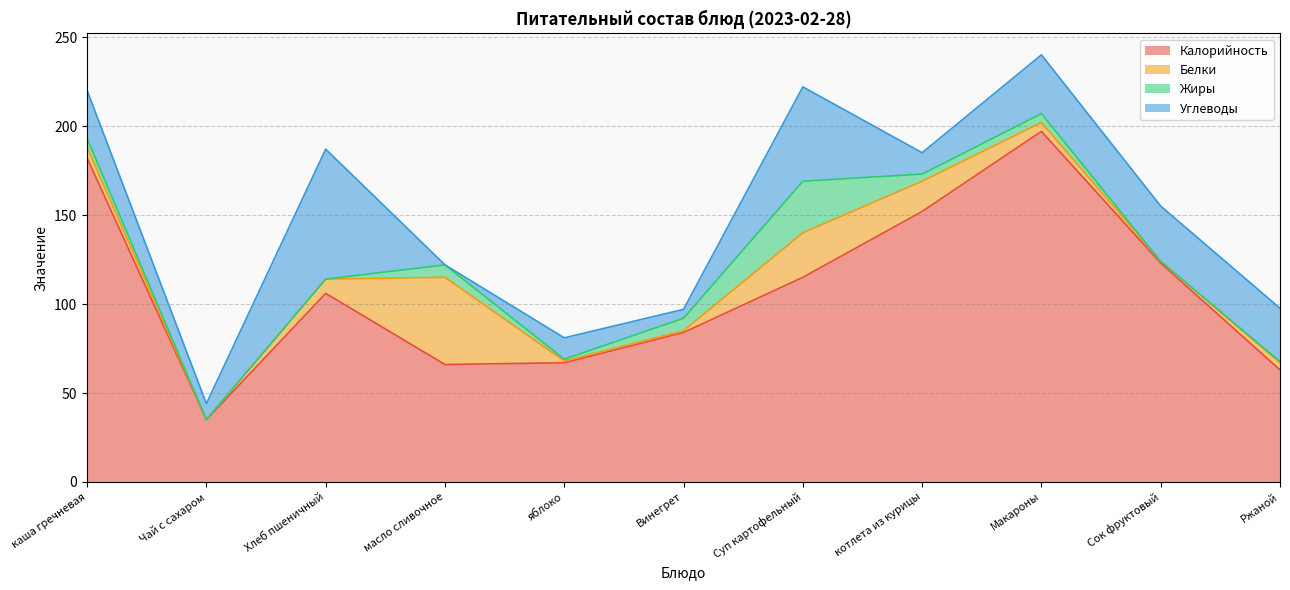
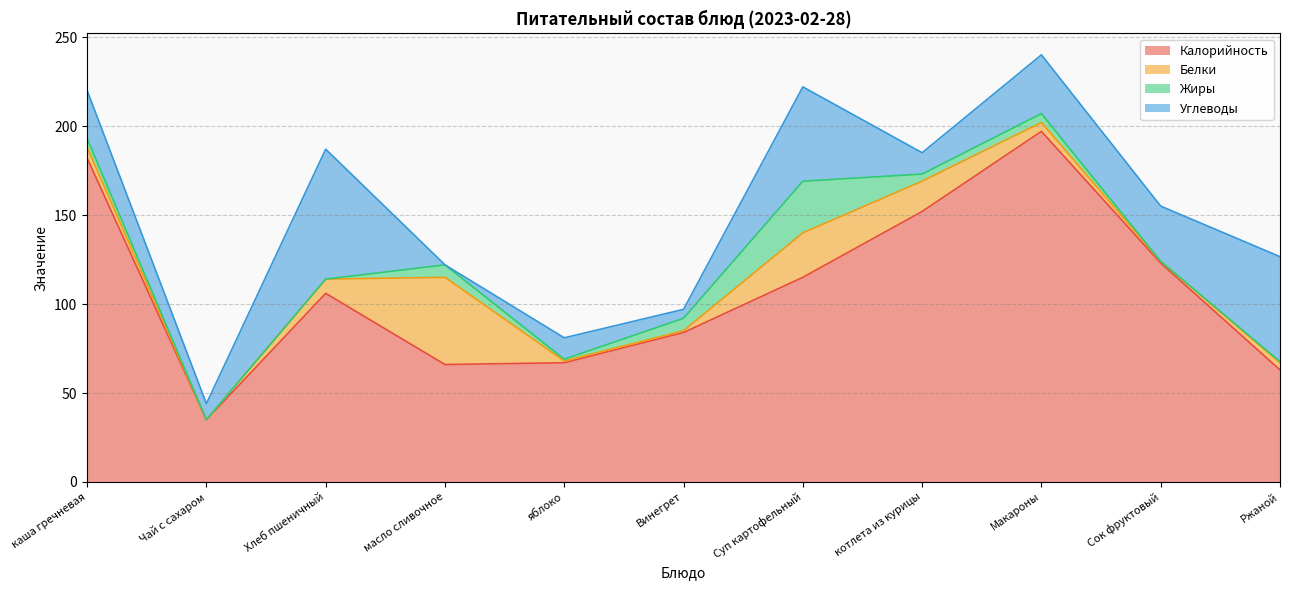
Углеводы, Ржаной: 30 -> 59
